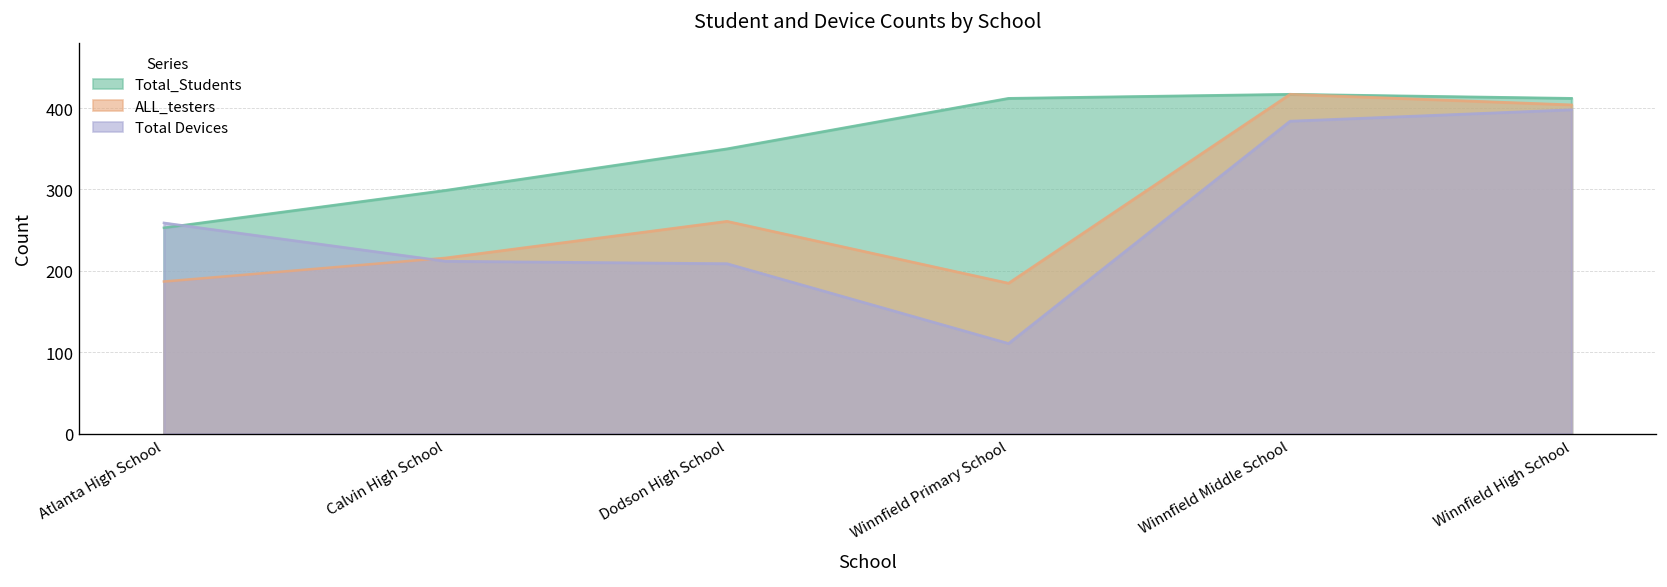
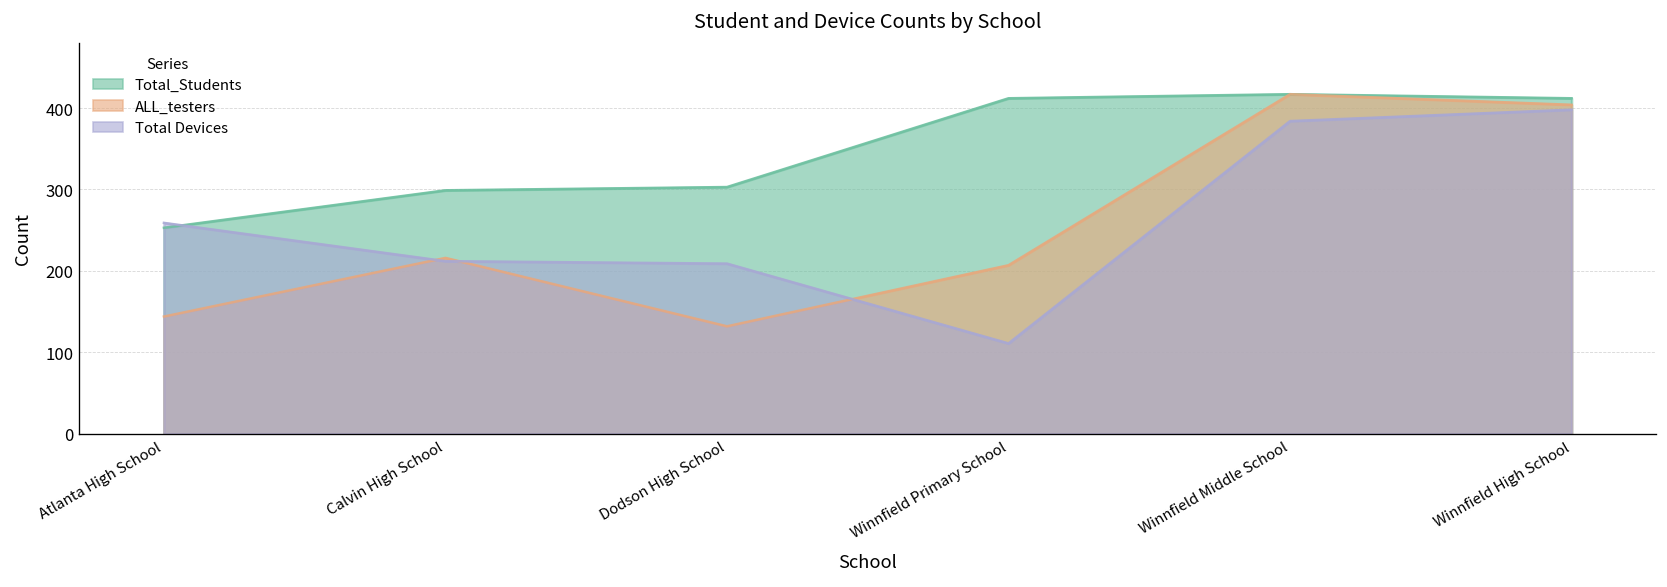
ALL_testers, Atlanta High School: 190 -> 140
Total_Students, Dodson High School: 350 -> 300
ALL_testers, Dodson High School: 260 -> 130
ALL_testers, Winnfield Primary School: 190 -> 210
